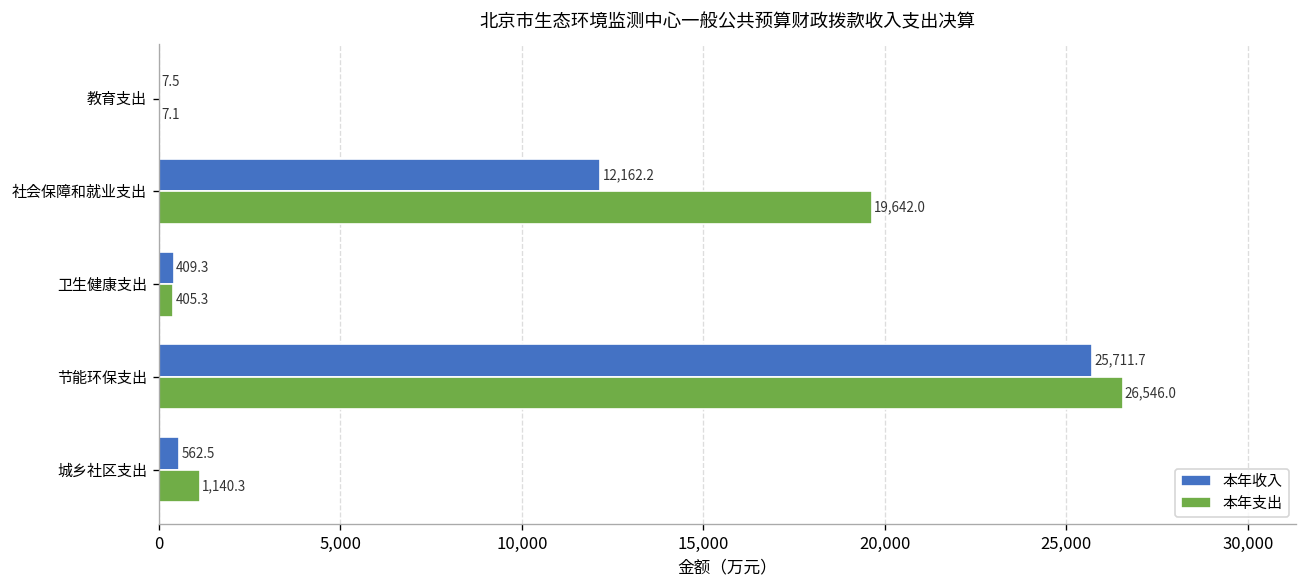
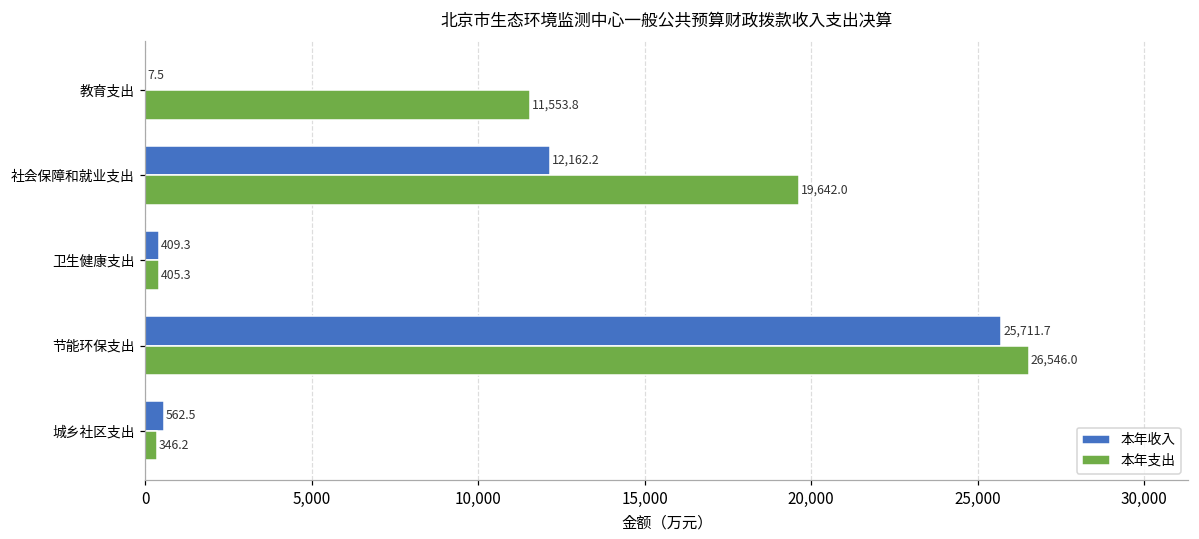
本年支出, 教育支出: 7.1 -> 11,553.8
本年支出, 城乡社区支出: 1,140.3 -> 346.2
